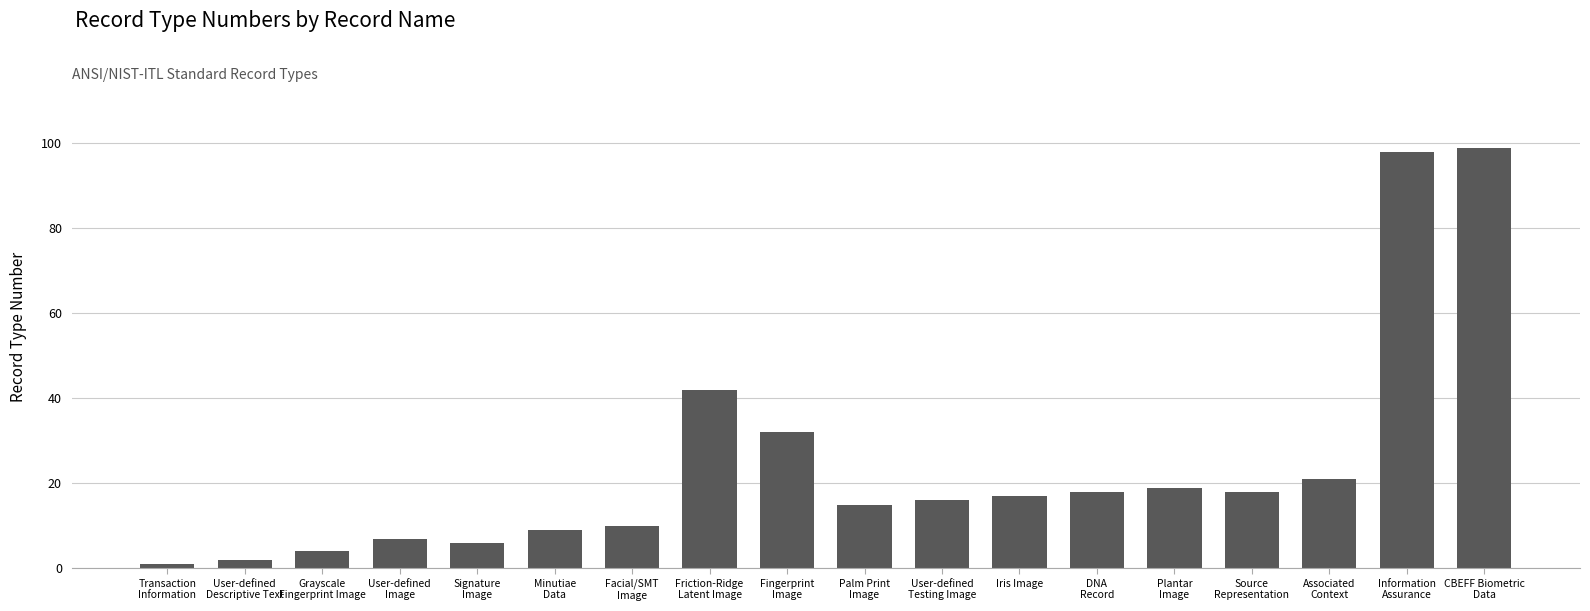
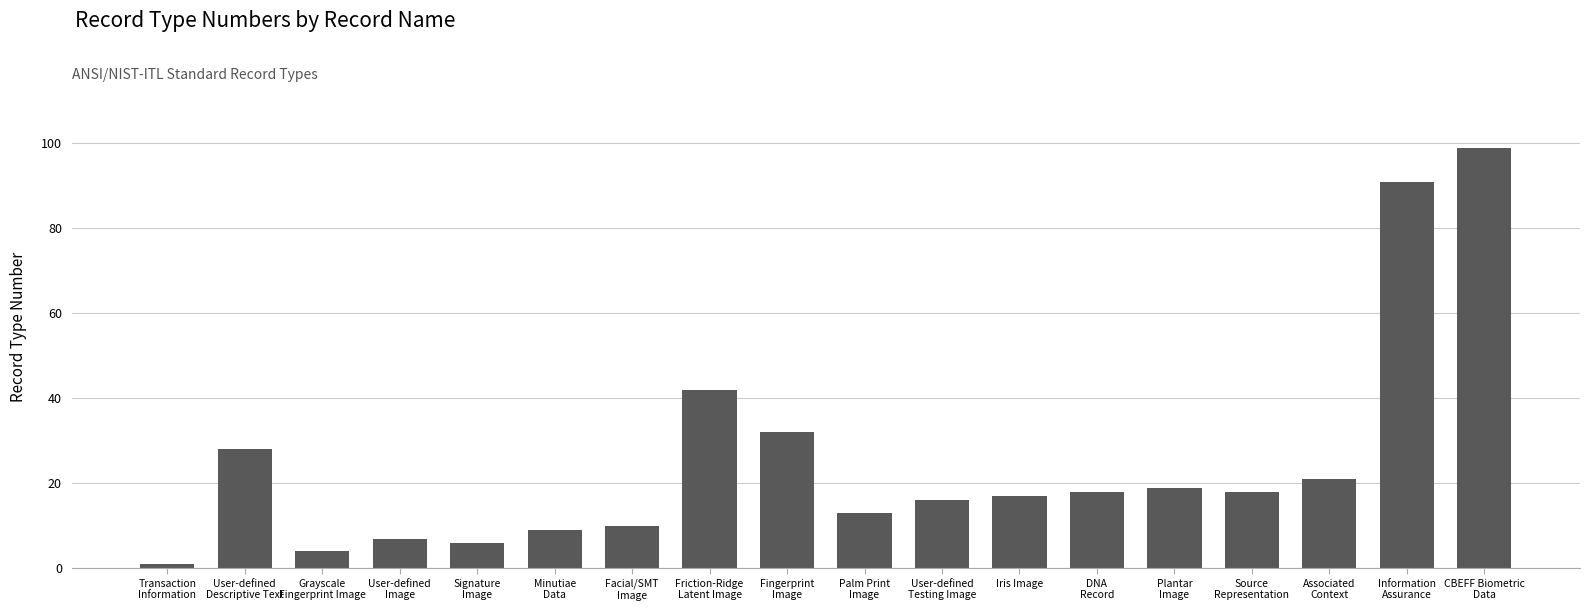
User-defined Descriptive Text: 2 -> 28
Palm Print Image: 15 -> 13
Information Assurance: 98 -> 91
